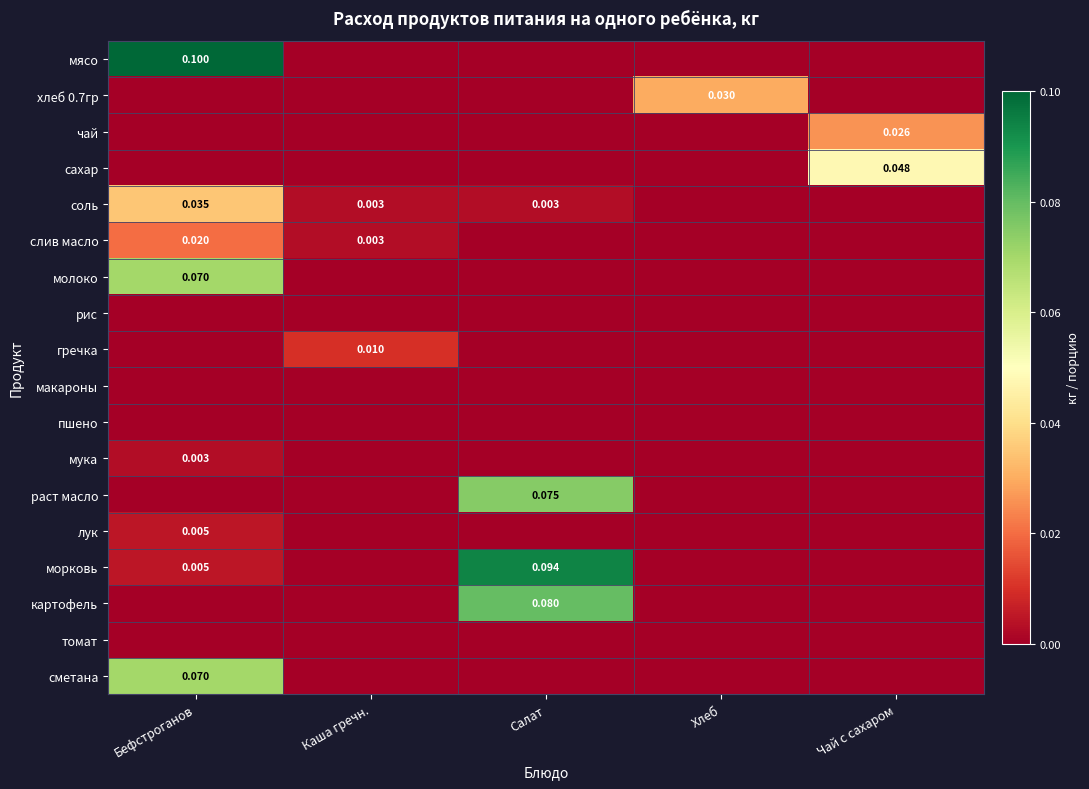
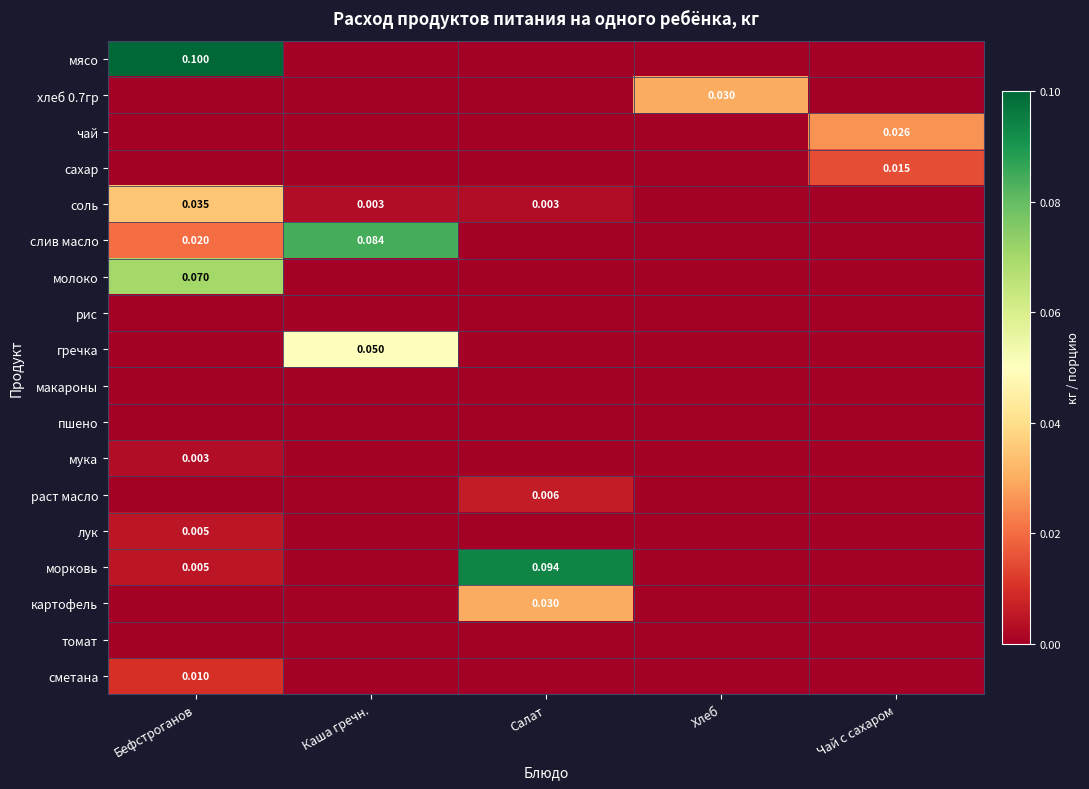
сахар, Чай с сахаром: 0.048 -> 0.015
слив масло, Каша гречн.: 0.003 -> 0.084
гречка, Каша гречн.: 0.010 -> 0.050
раст масло, Салат: 0.075 -> 0.006
картофель, Салат: 0.080 -> 0.030
сметана, Бефстроганов: 0.070 -> 0.010
